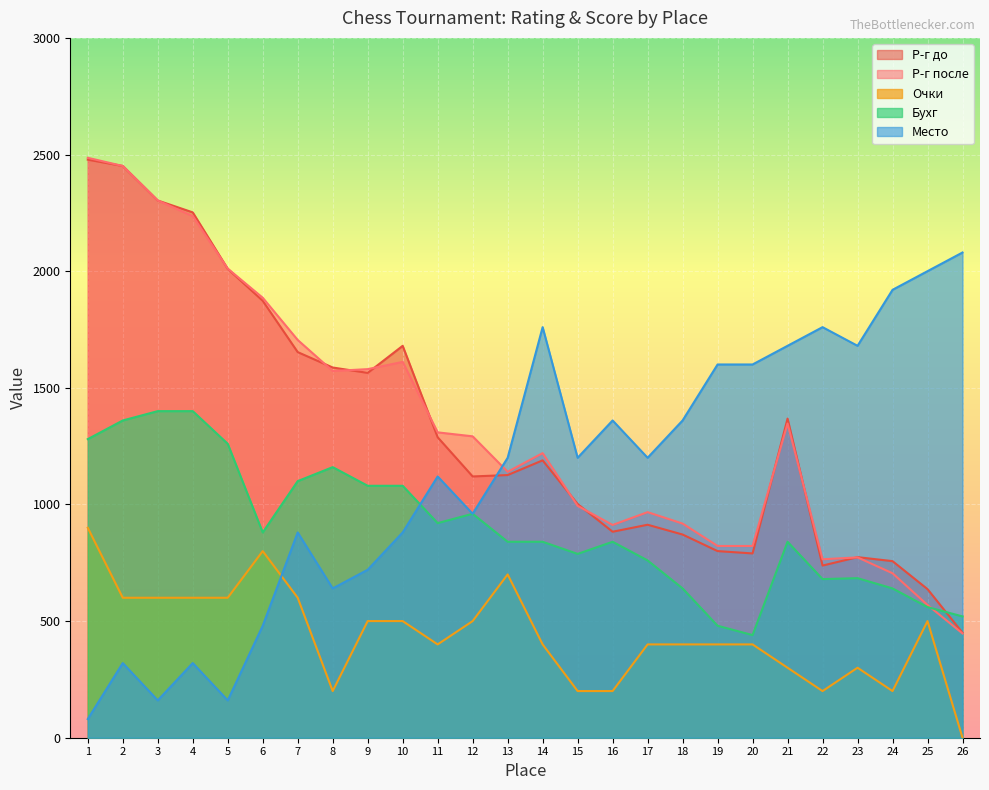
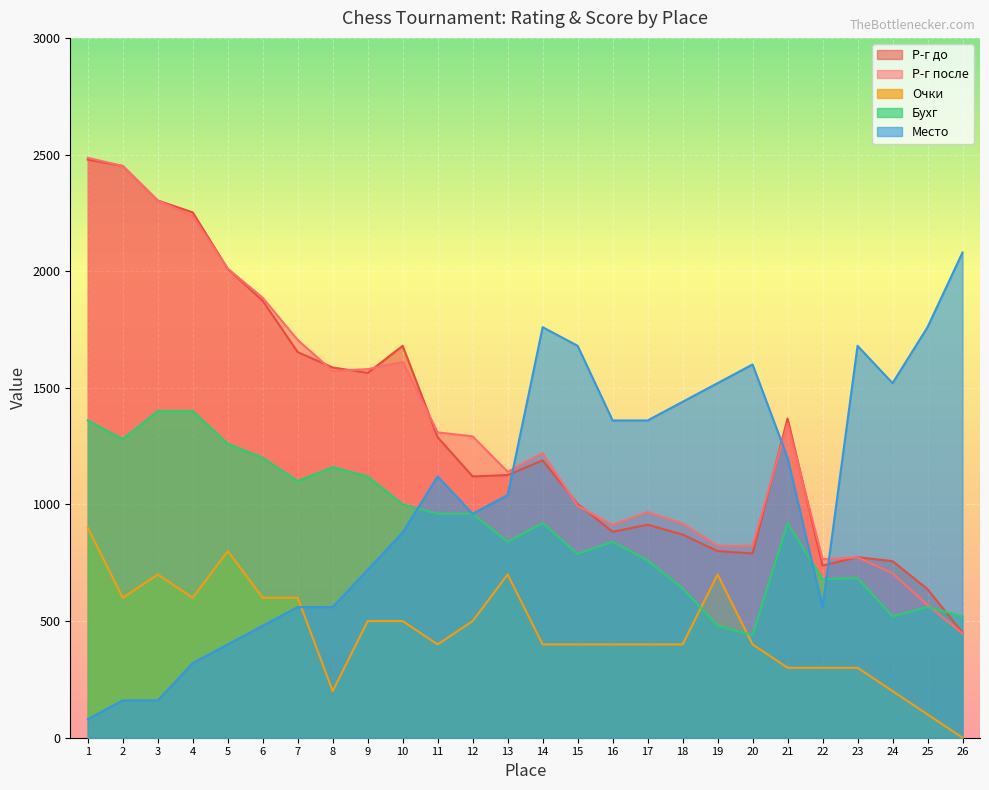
Бухг, 1: 1280 -> 1360
Бухг, 2: 1360 -> 1280
Место, 2: 320 -> 160
Очки, 3: 600 -> 700
Очки, 5: 600 -> 800
Место, 5: 160 -> 400
Очки, 6: 800 -> 600
Бухг, 6: 880 -> 1200
Место, 7: 880 -> 560
Место, 8: 640 -> 560
Бухг, 9: 1080 -> 1120
Бухг, 10: 1080 -> 1000
Бухг, 11: 920 -> 960
Место, 13: 1200 -> 1040
Бухг, 14: 840 -> 920
Очки, 15: 200 -> 400
Место, 15: 1200 -> 1680
Очки, 16: 200 -> 400
Место, 17: 1200 -> 1360
Место, 18: 1360 -> 1440
Очки, 19: 400 -> 700
Место, 19: 1600 -> 1520
Бухг, 21: 840 -> 920
Место, 21: 1680 -> 1200
Очки, 22: 200 -> 300
Место, 22: 1760 -> 560
Бухг, 24: 640 -> 520
Место, 24: 1920 -> 1520
Очки, 25: 500 -> 100
Место, 25: 2000 -> 1760
